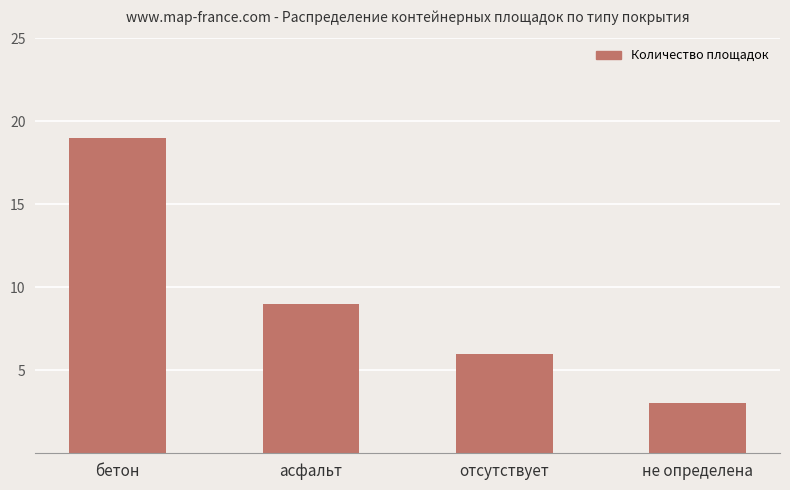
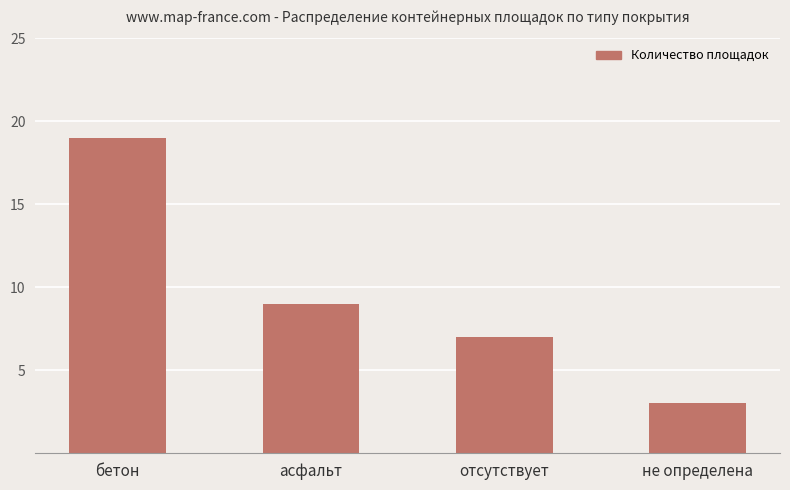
отсутствует: 6 -> 7
